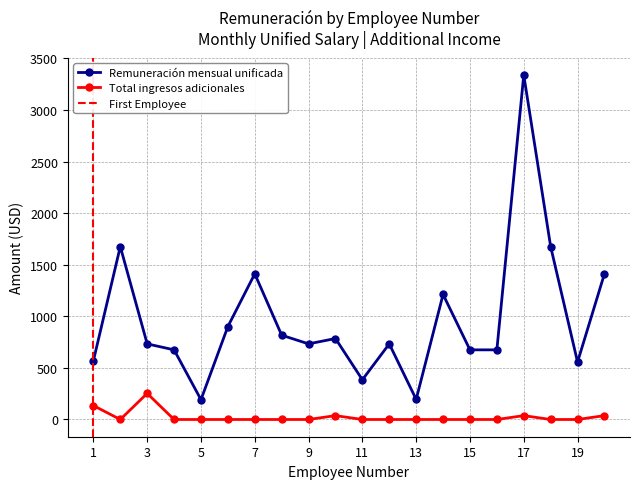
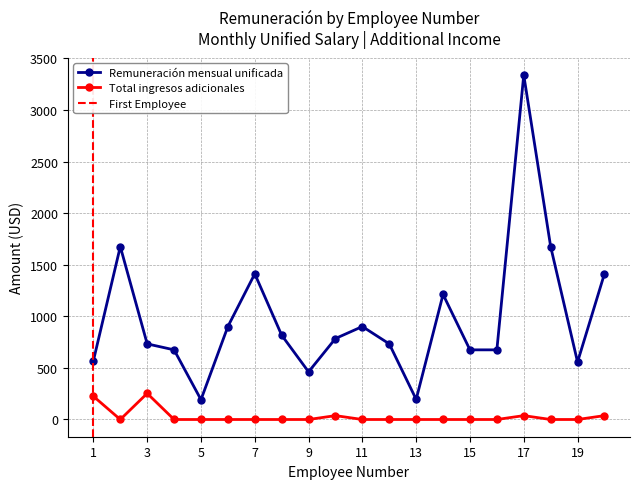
Total ingresos adicionales, 1: 140 -> 230
Remuneración mensual unificada, 9: 730 -> 460
Remuneración mensual unificada, 11: 390 -> 900
